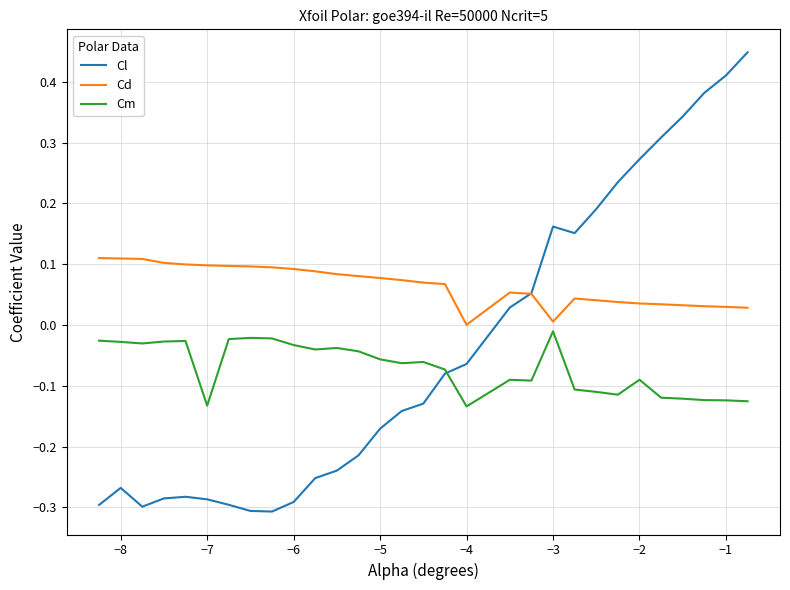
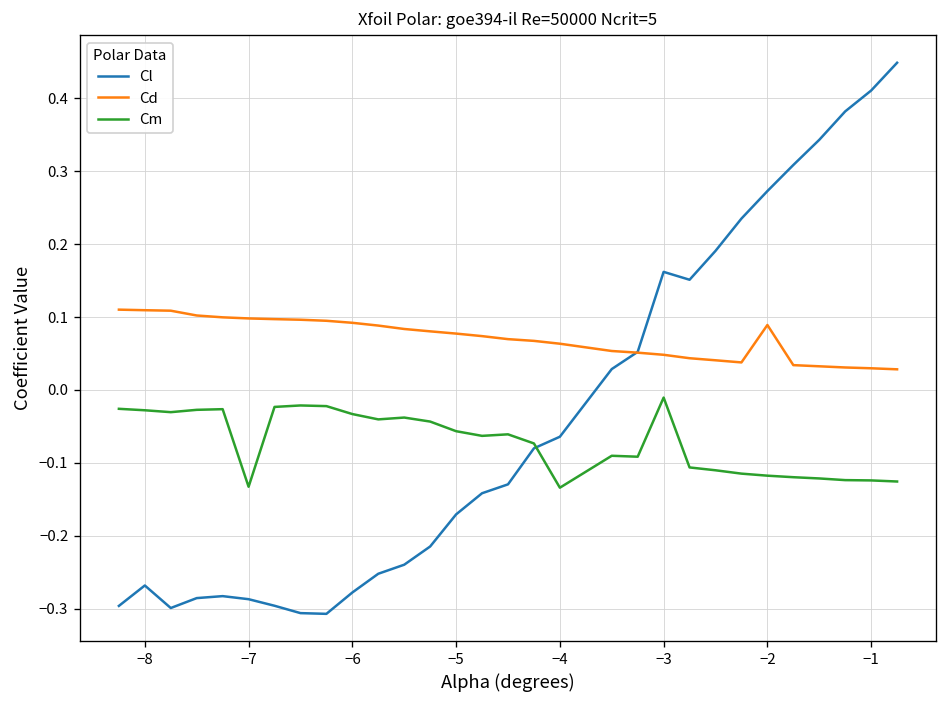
Cl, −6: -0.29 -> -0.28
Cd, −4: 0.00 -> 0.06
Cd, −3: 0.01 -> 0.05
Cd, −2: 0.04 -> 0.09
Cm, −2: -0.09 -> -0.12
